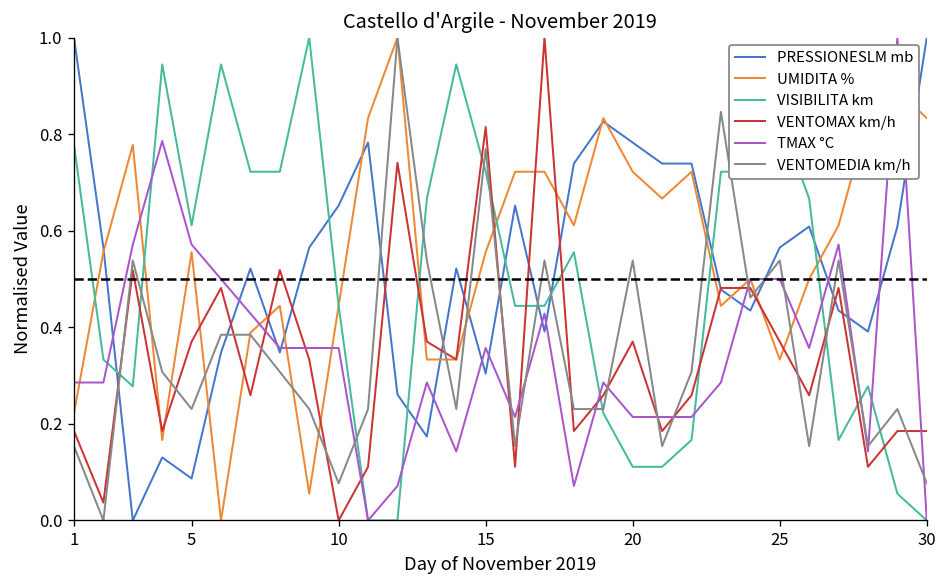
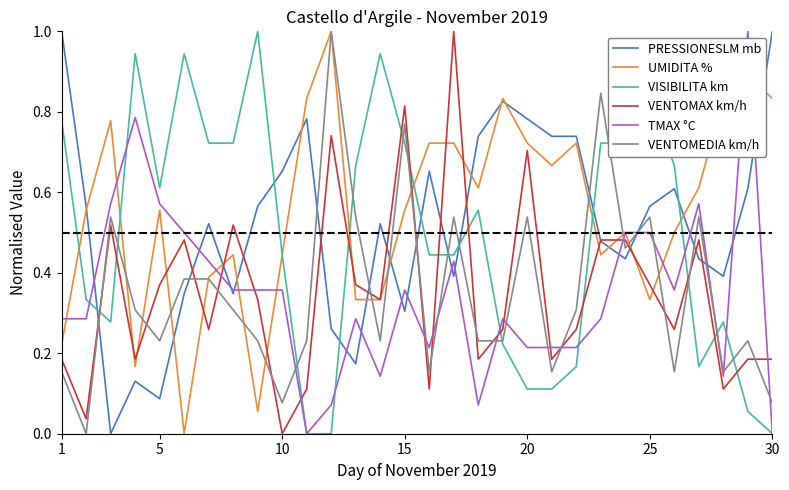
VENTOMAX km/h, 20: 0.37 -> 0.70
